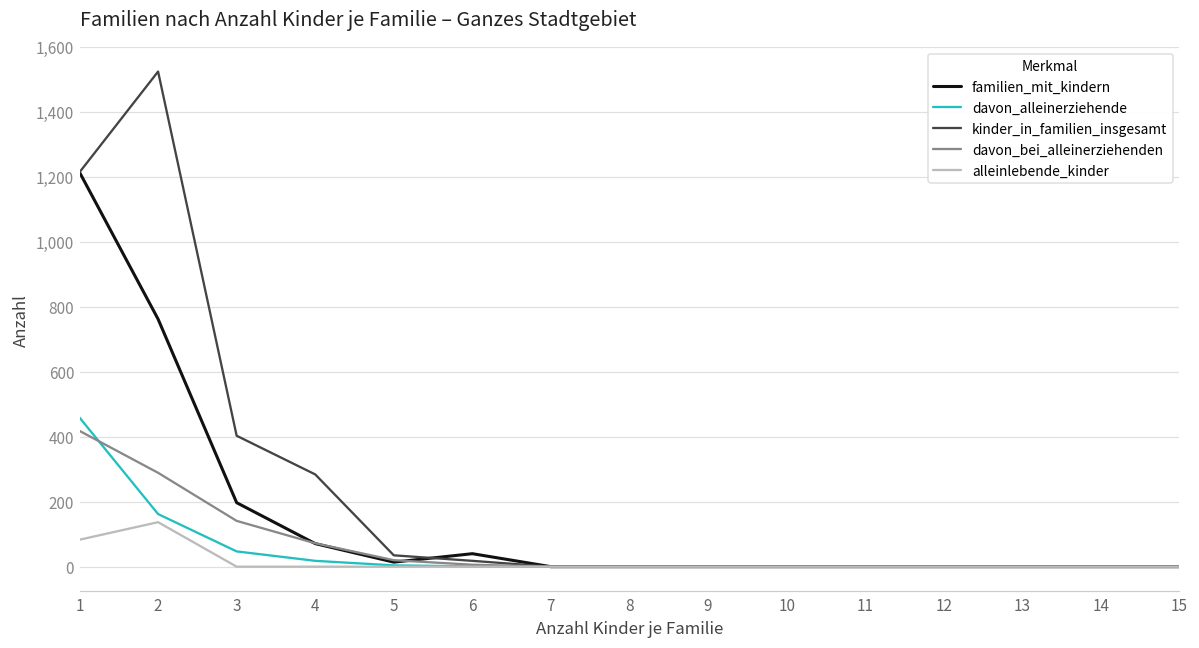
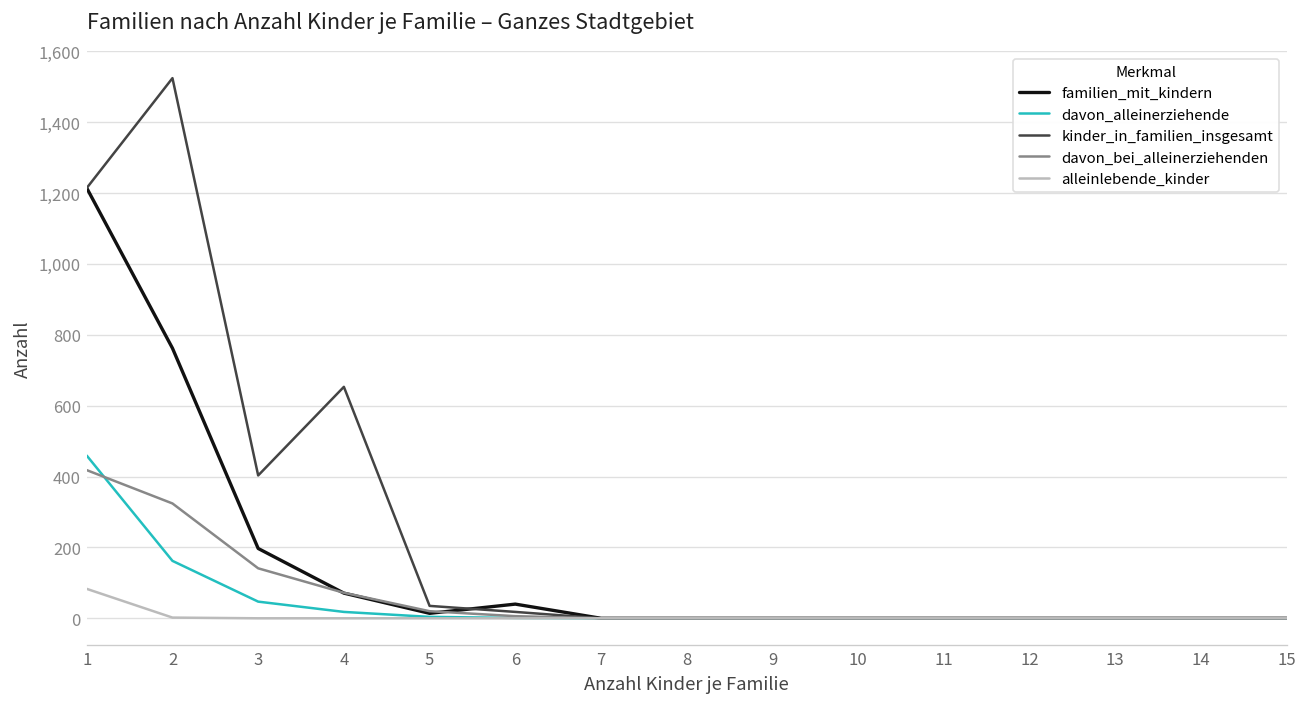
davon_bei_alleinerziehenden, 2: 290 -> 320
alleinlebende_kinder, 2: 140 -> 0
kinder_in_familien_insgesamt, 4: 280 -> 650
